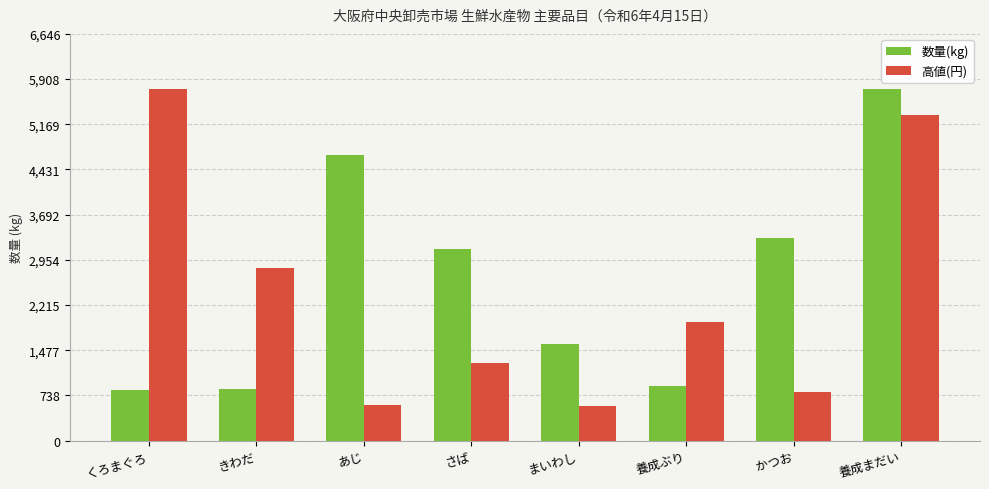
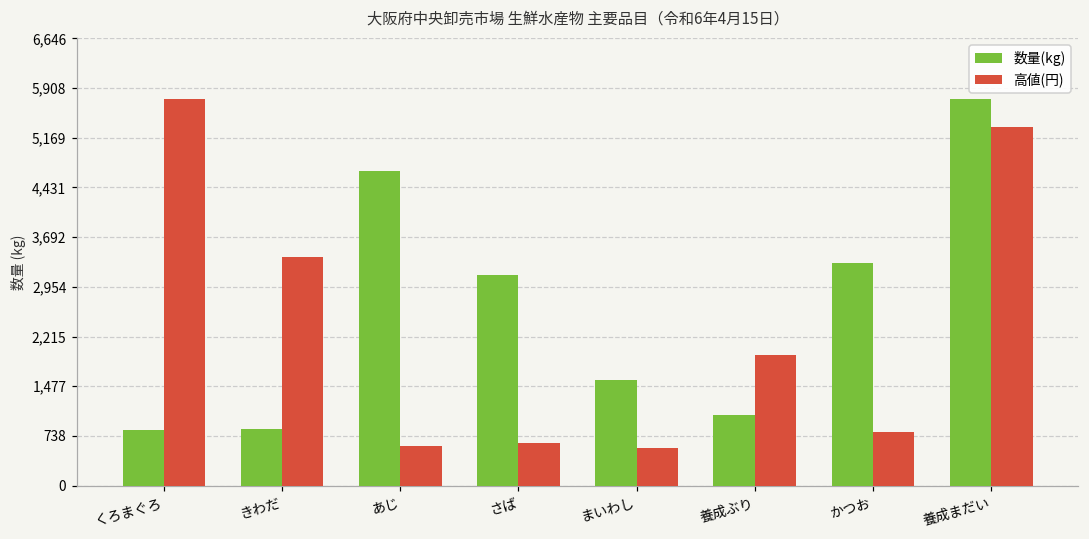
高値(円), きわだ: 2,800 -> 3,400
高値(円), さば: 1,300 -> 600
数量(kg), 養成ぶり: 900 -> 1,100
